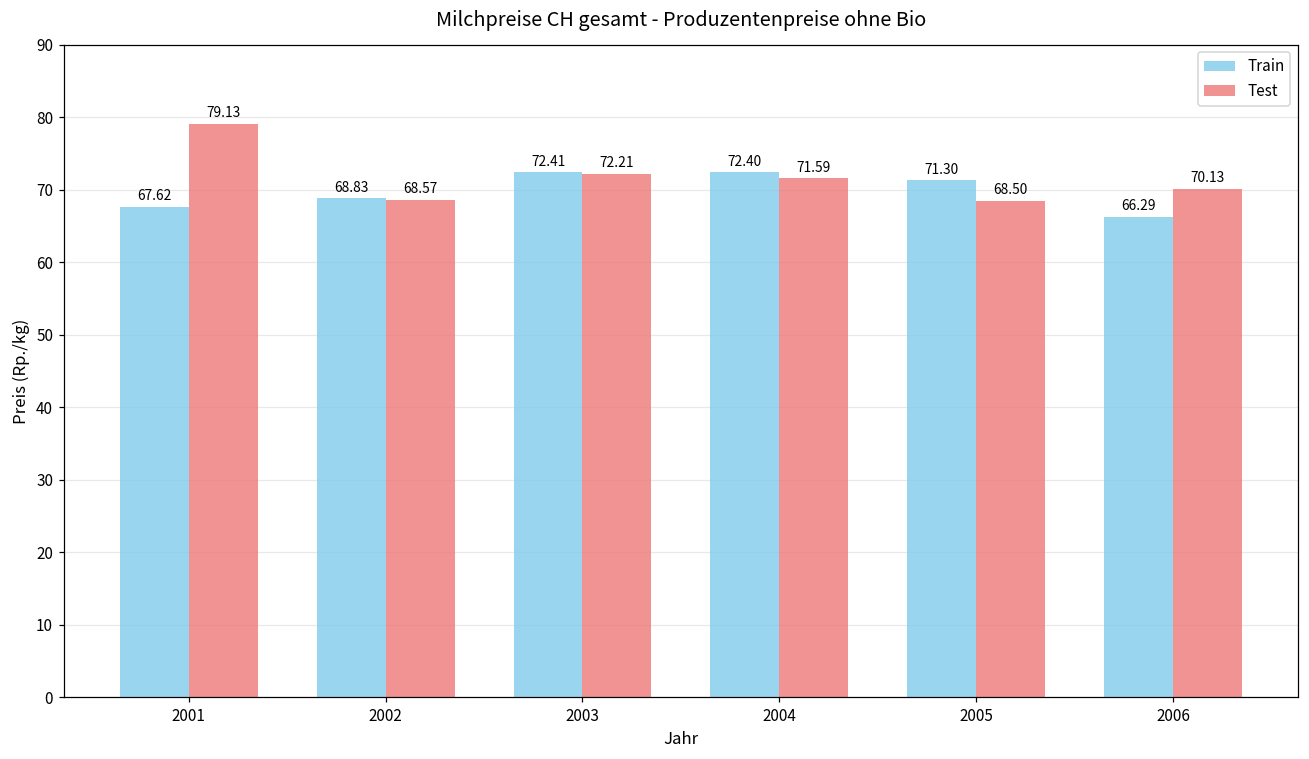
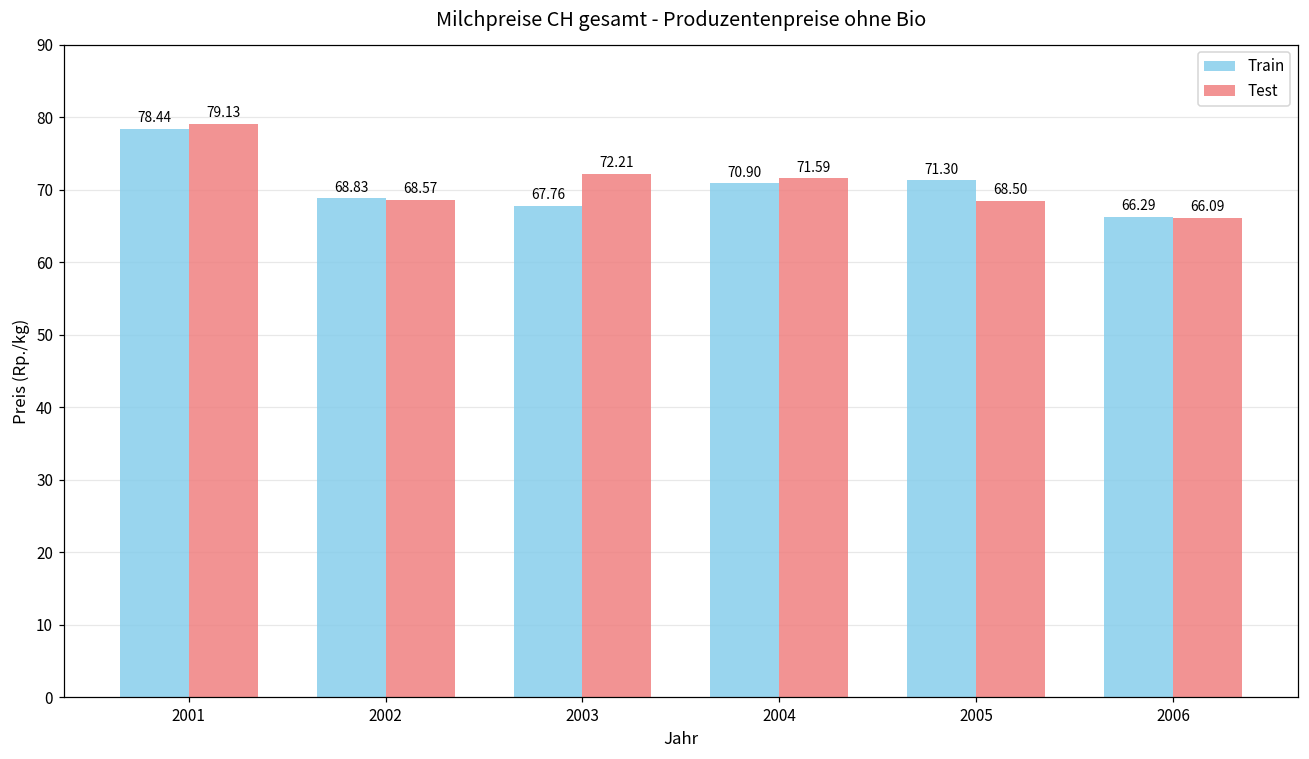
Train, 2001: 67.62 -> 78.44
Train, 2003: 72.41 -> 67.76
Train, 2004: 72.40 -> 70.90
Test, 2006: 70.13 -> 66.09
